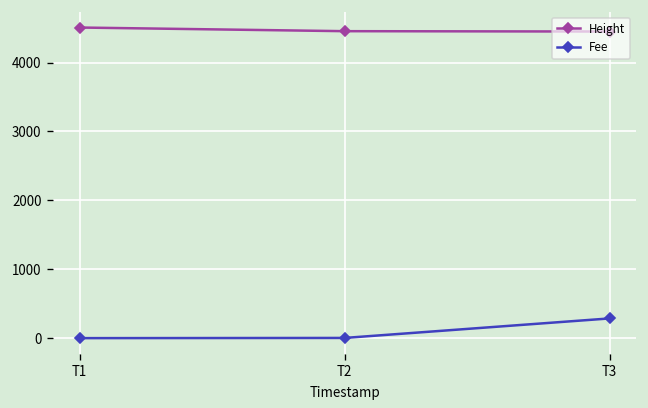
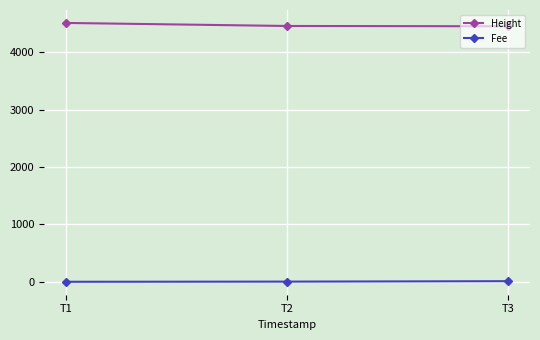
Fee, T3: 300 -> 0
